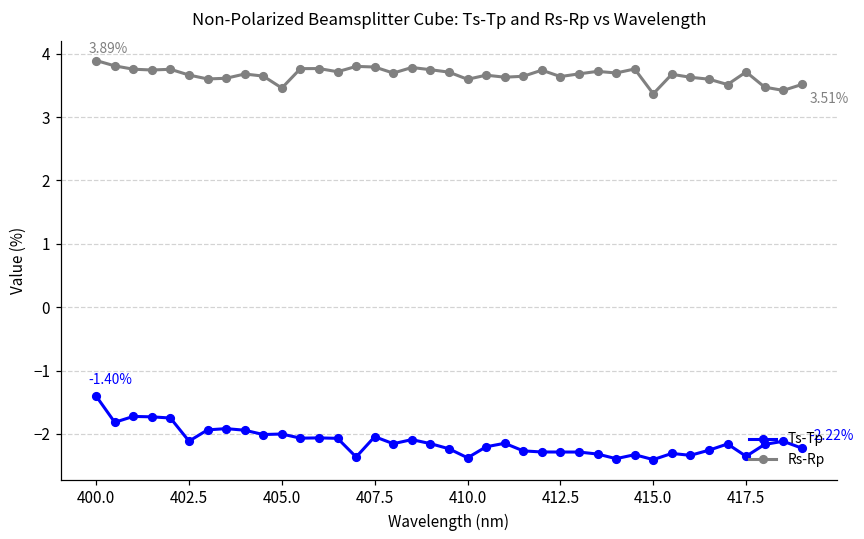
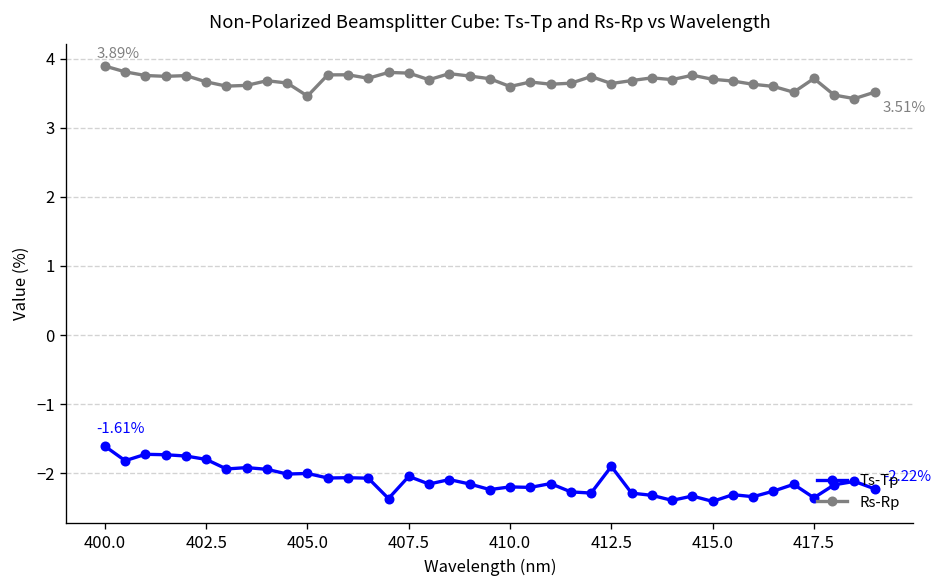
Ts-Tp, 400.0: -1.40% -> -1.61%
Ts-Tp, 402.5: -2.1 -> -1.8
Ts-Tp, 410.0: -2.4 -> -2.2
Ts-Tp, 412.5: -2.3 -> -1.9
Rs-Rp, 415.0: 3.4 -> 3.7
